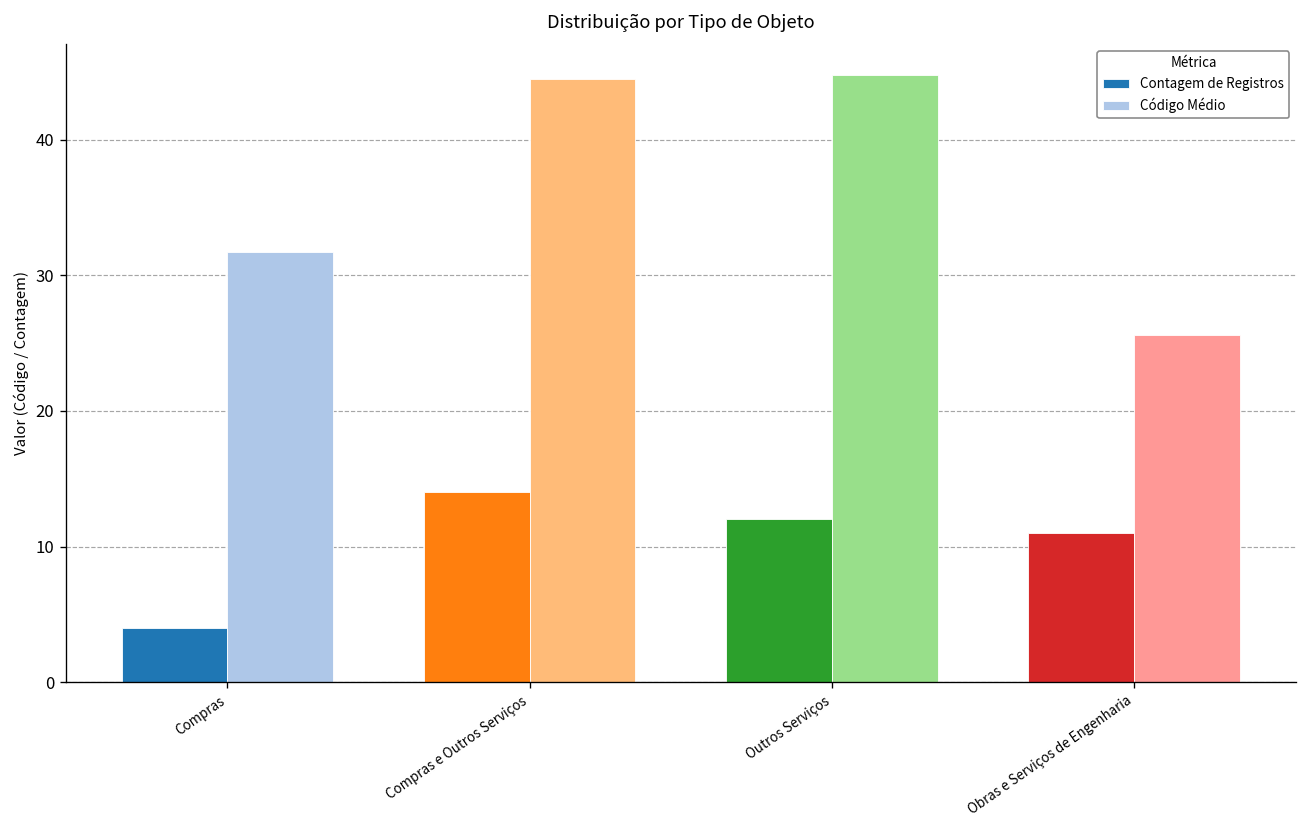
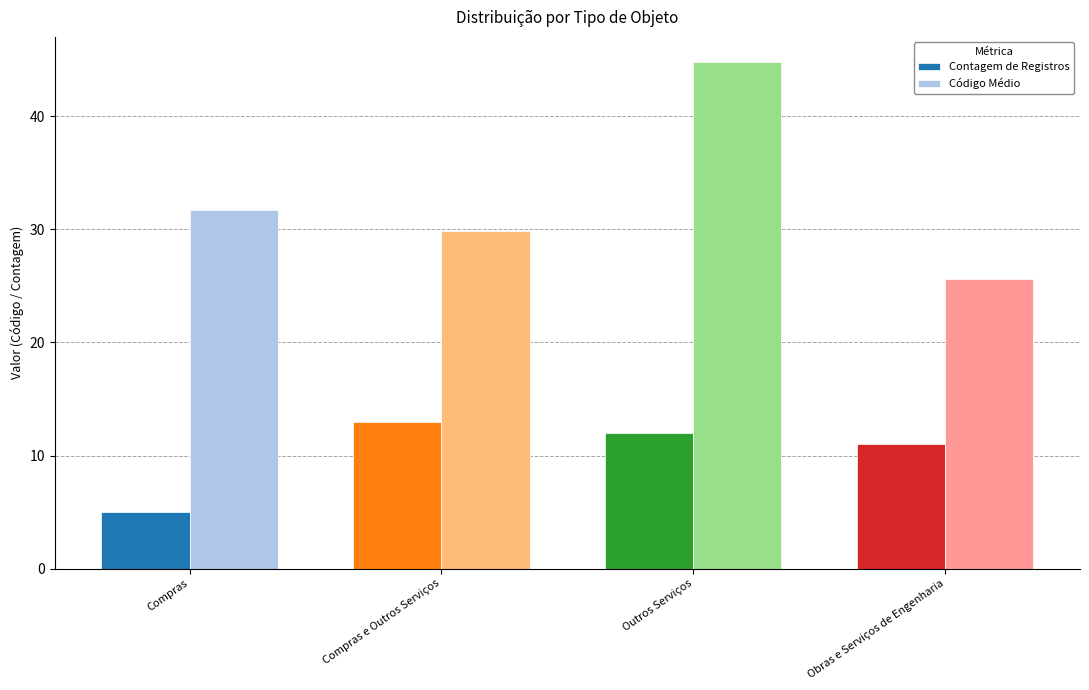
Contagem de Registros, Compras: 4 -> 5
Contagem de Registros, Compras e Outros Serviços: 14 -> 13
Código Médio, Compras e Outros Serviços: 44.5 -> 29.9
